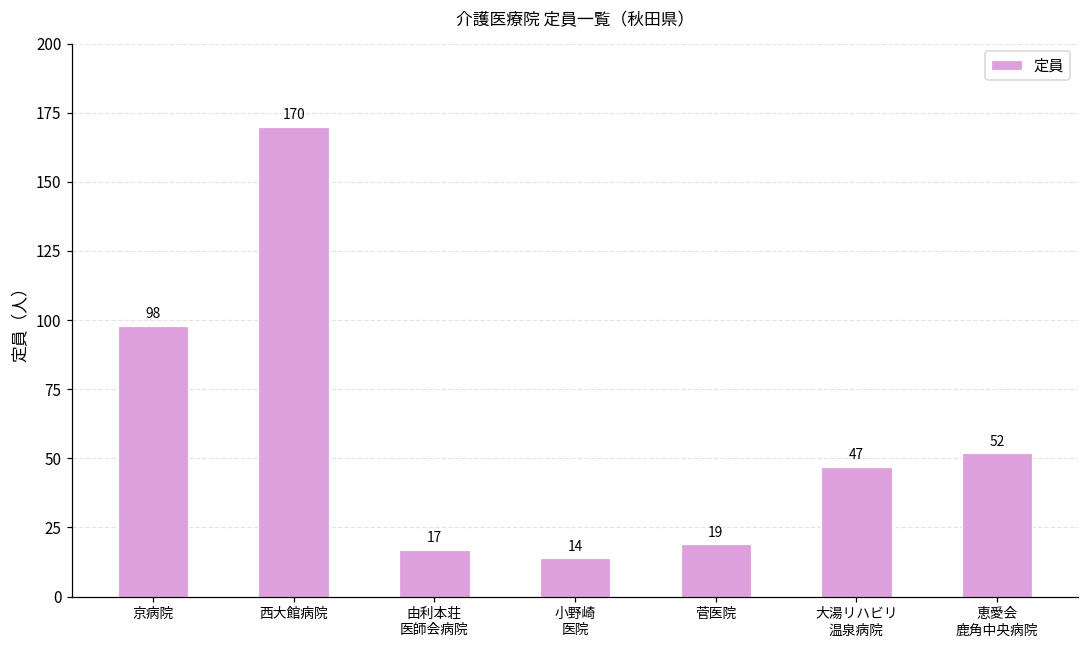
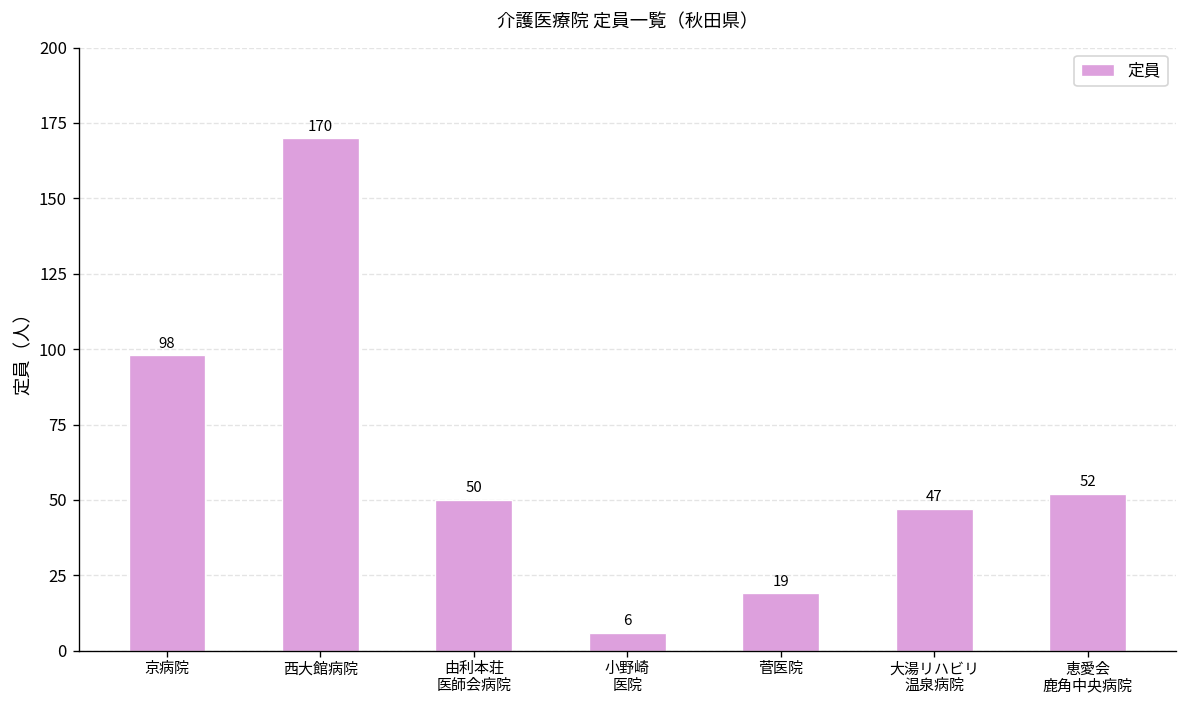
由利本荘 医師会病院: 17 -> 50
小野崎 医院: 14 -> 6
